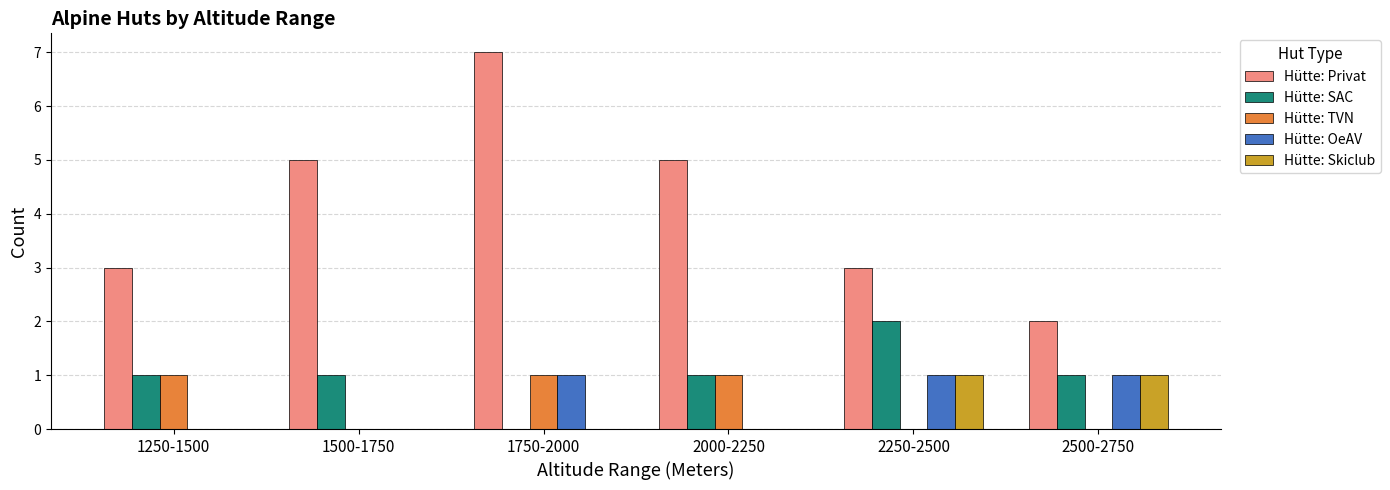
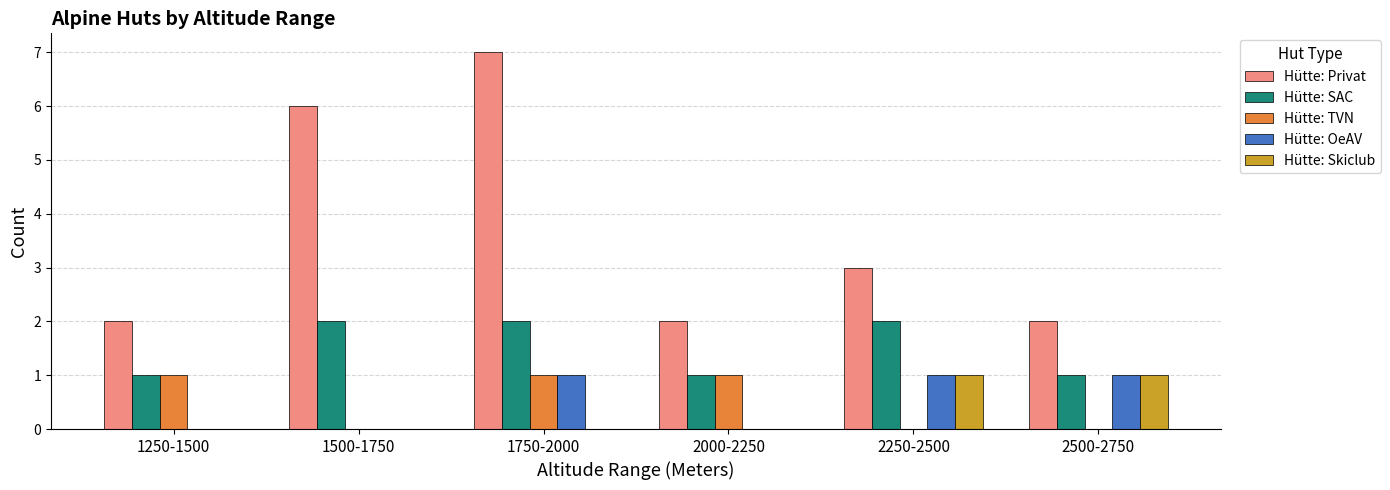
Hütte: Privat, 1250-1500: 3 -> 2
Hütte: Privat, 1500-1750: 5 -> 6
Hütte: SAC, 1500-1750: 1 -> 2
Hütte: SAC, 1750-2000: 0 -> 2
Hütte: Privat, 2000-2250: 5 -> 2
